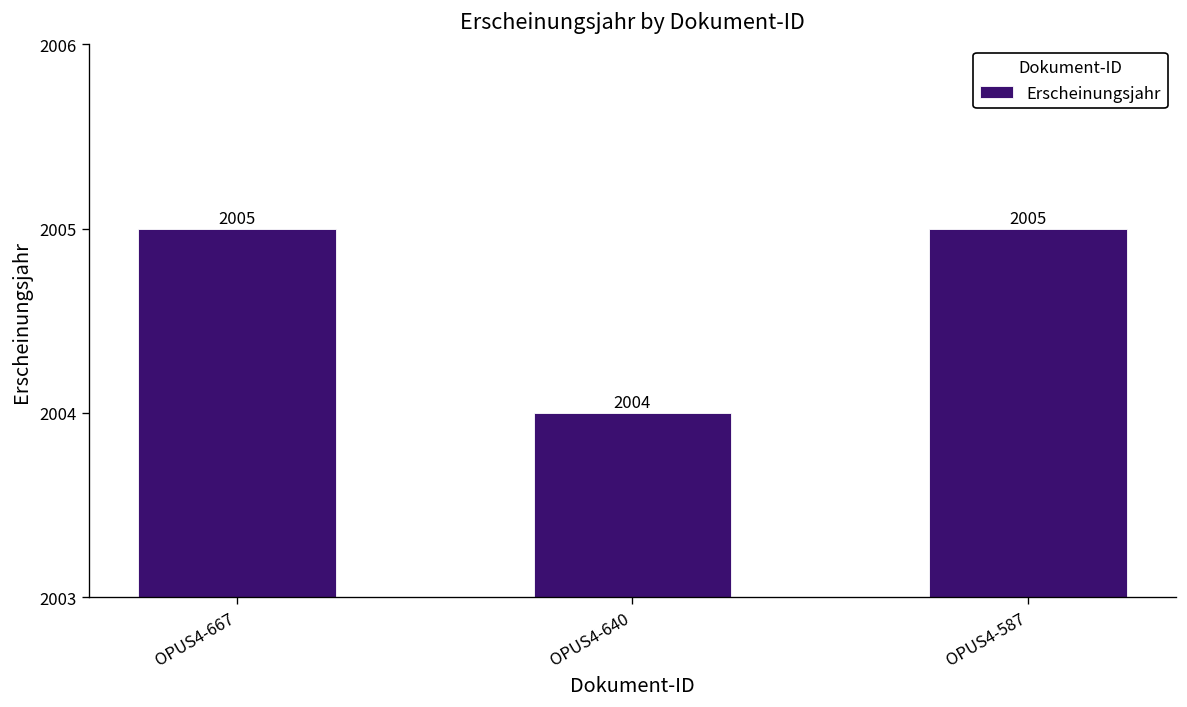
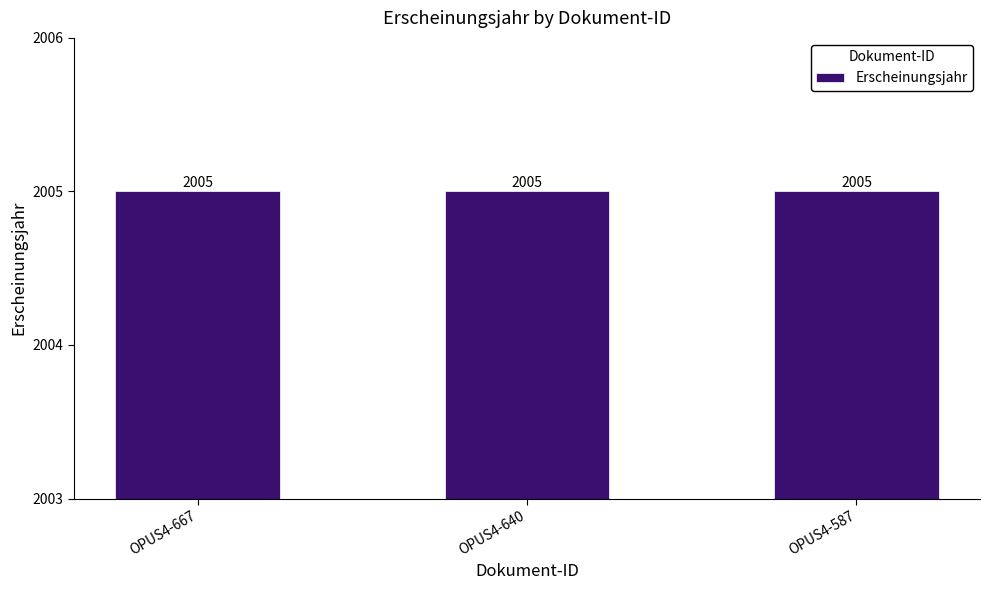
OPUS4-640: 2004 -> 2005
